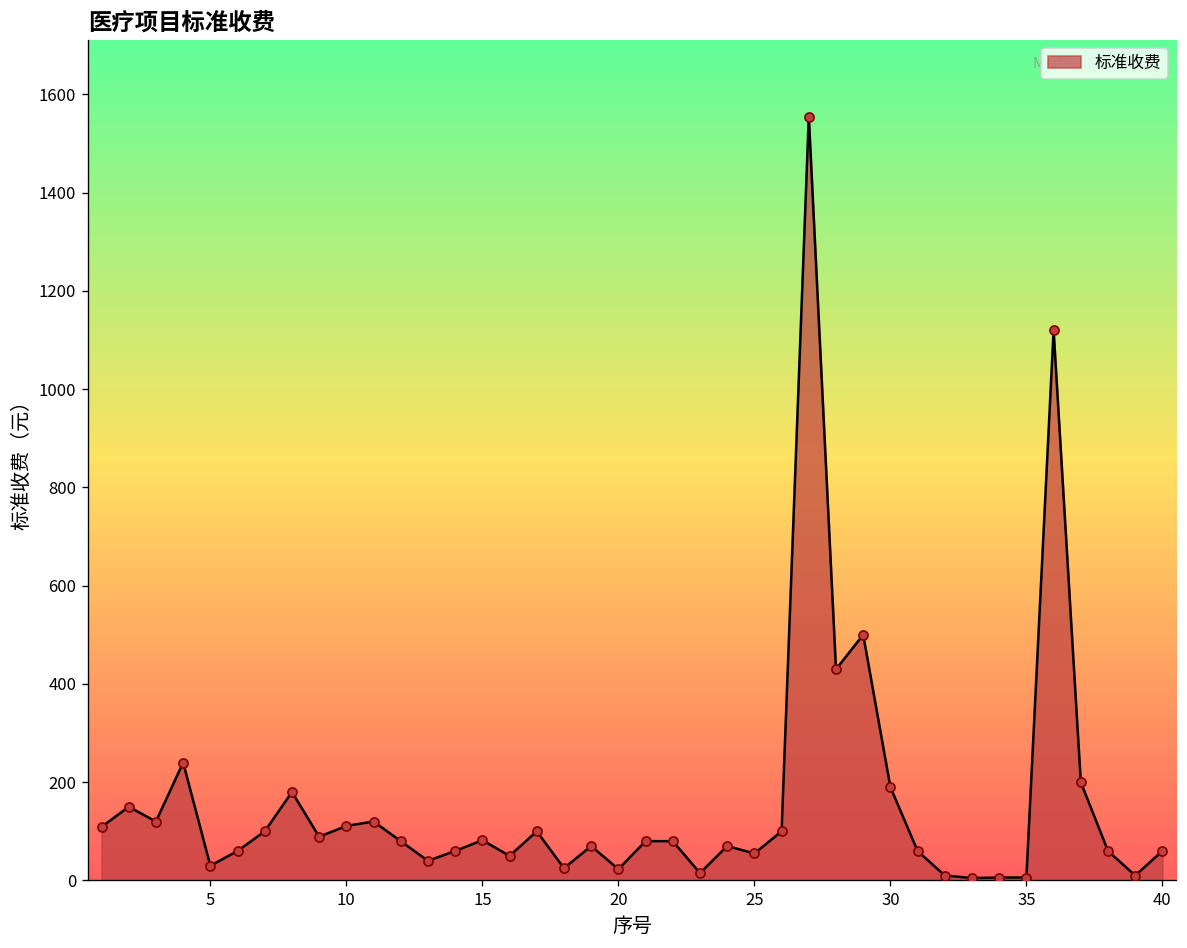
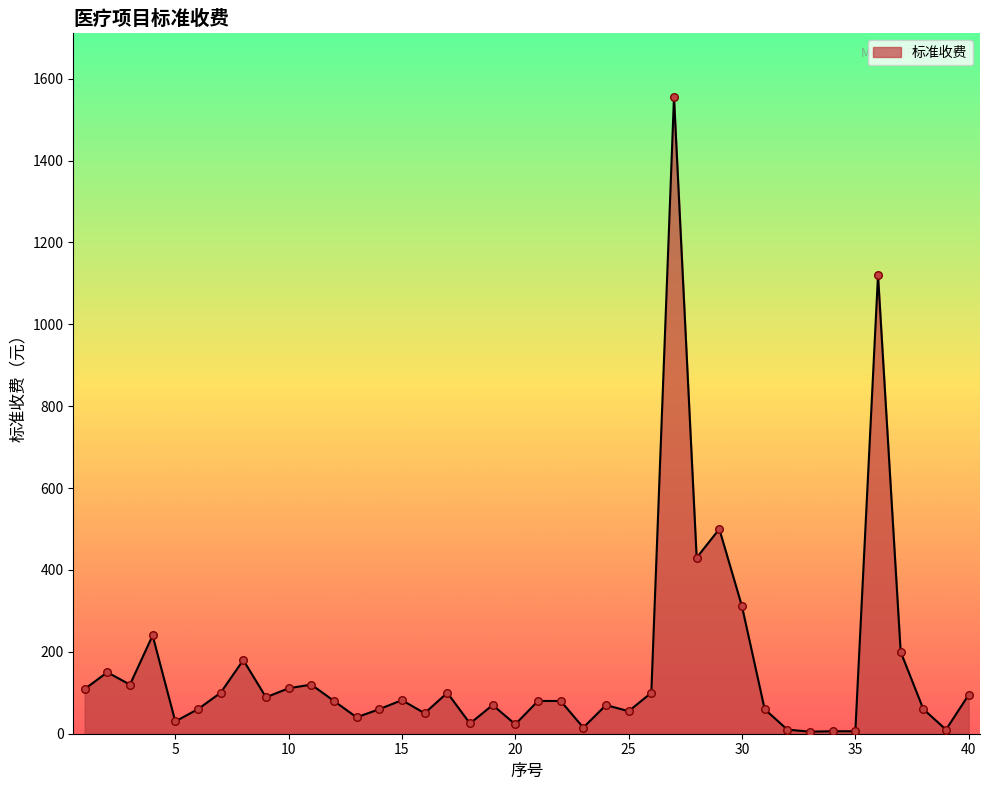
30: 190 -> 310
40: 60 -> 100
